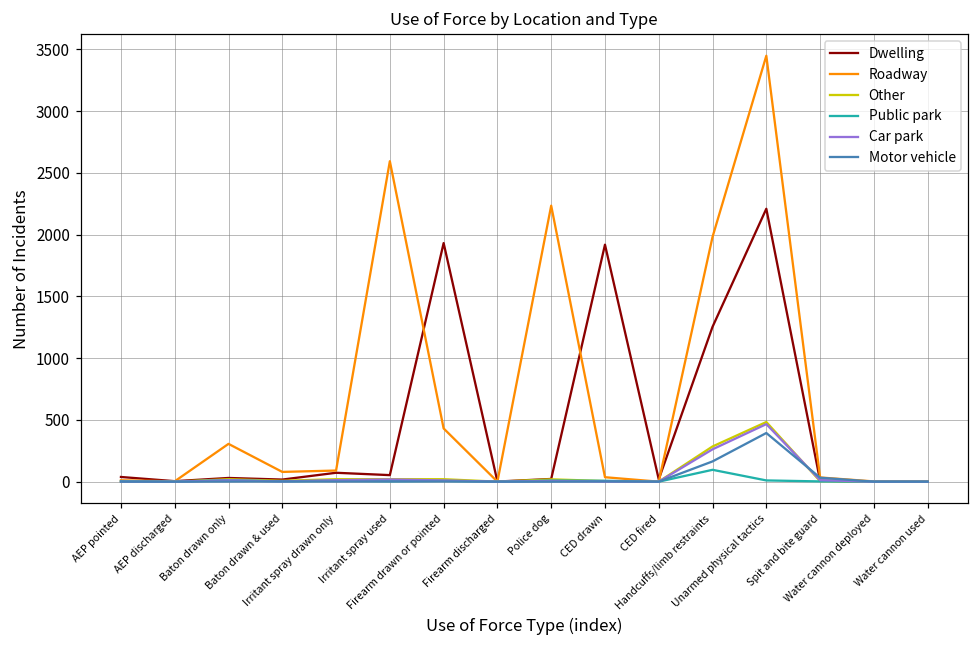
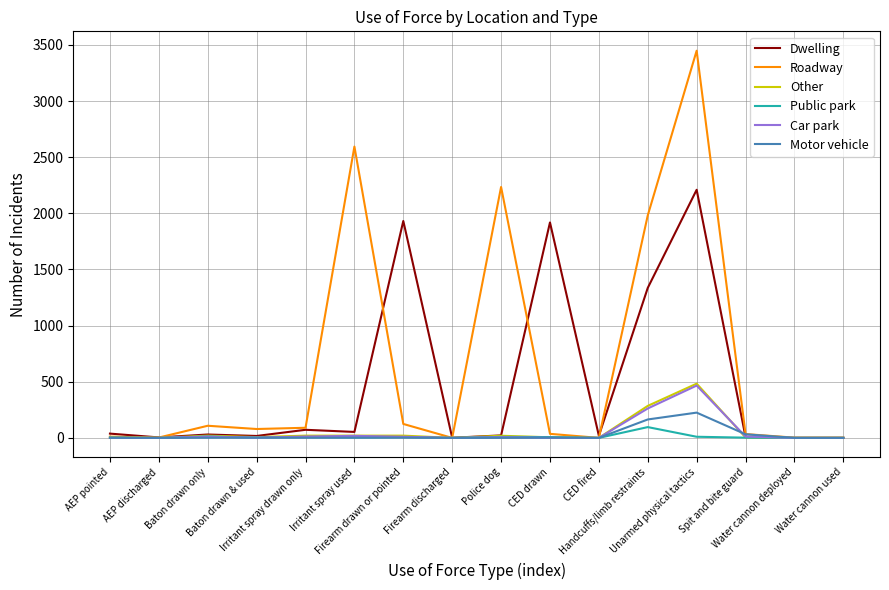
Roadway, Baton drawn only: 310 -> 110
Roadway, Firearm drawn or pointed: 430 -> 120
Dwelling, Handcuffs/limb restraints: 1250 -> 1340
Motor vehicle, Unarmed physical tactics: 390 -> 230
